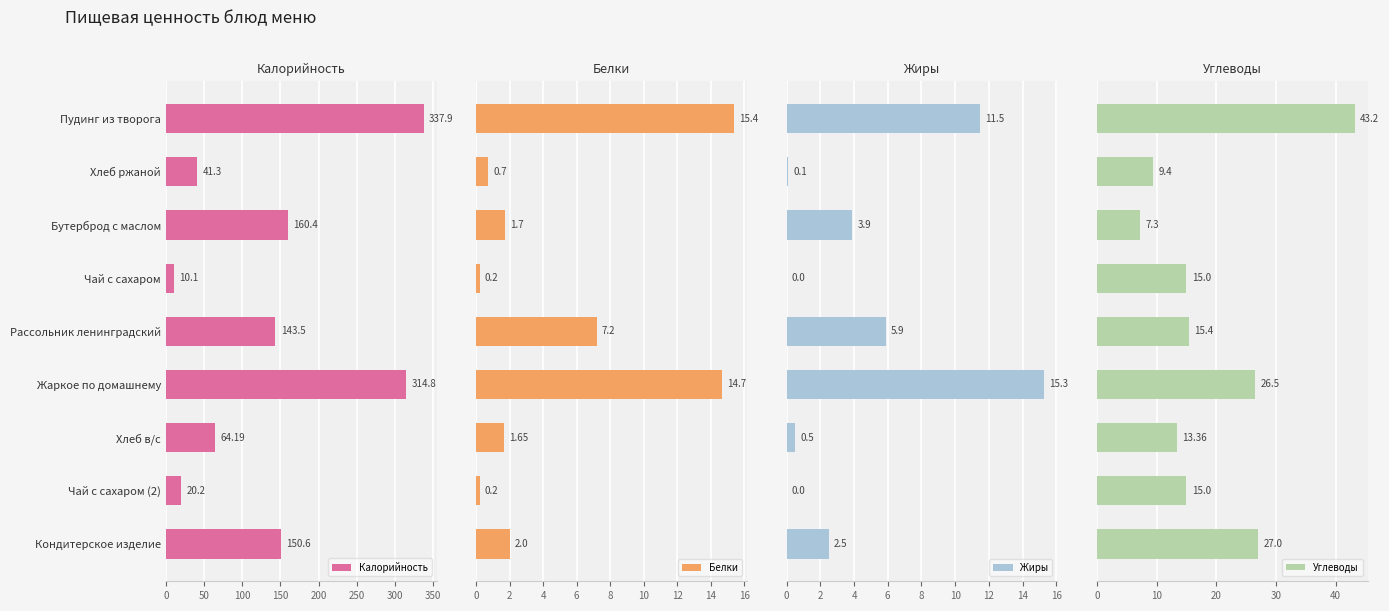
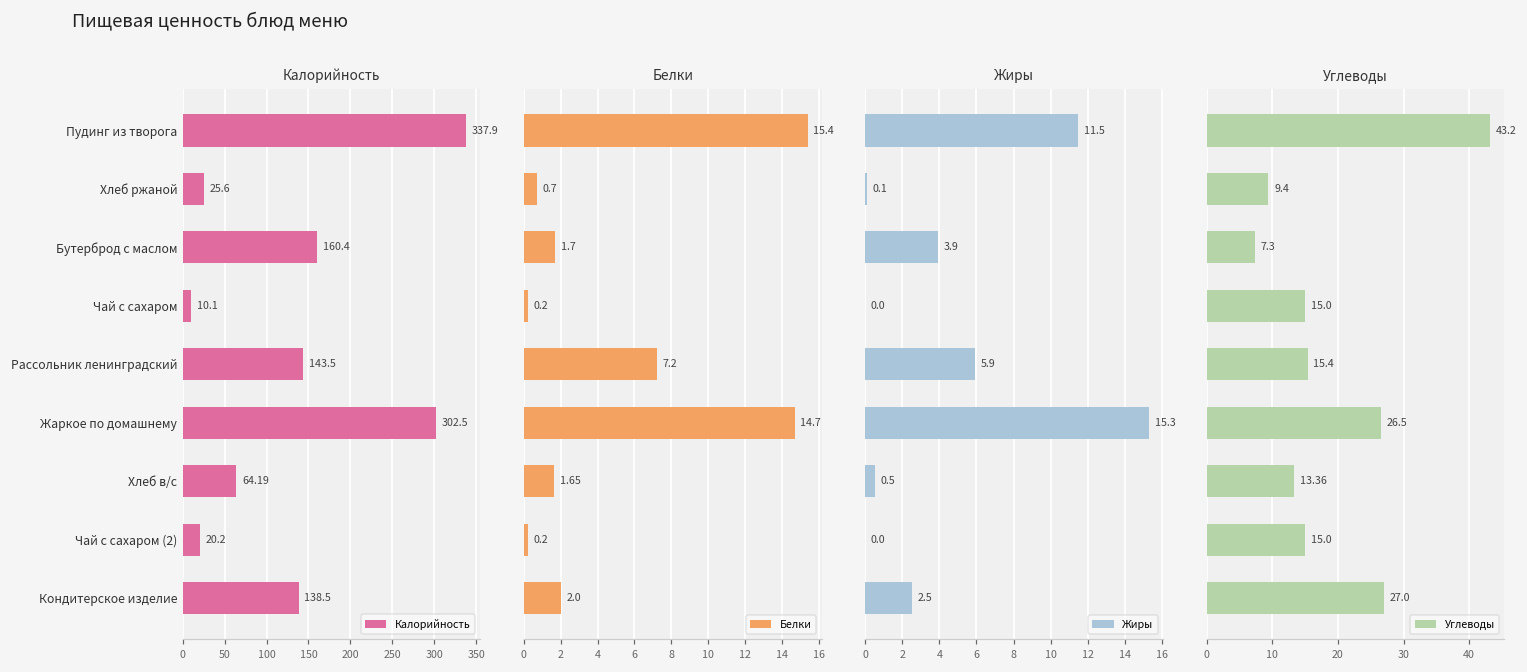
Калорийность, Хлеб ржаной: 41.3 -> 25.6
Калорийность, Жаркое по домашнему: 314.8 -> 302.5
Калорийность, Кондитерское изделие: 150.6 -> 138.5
